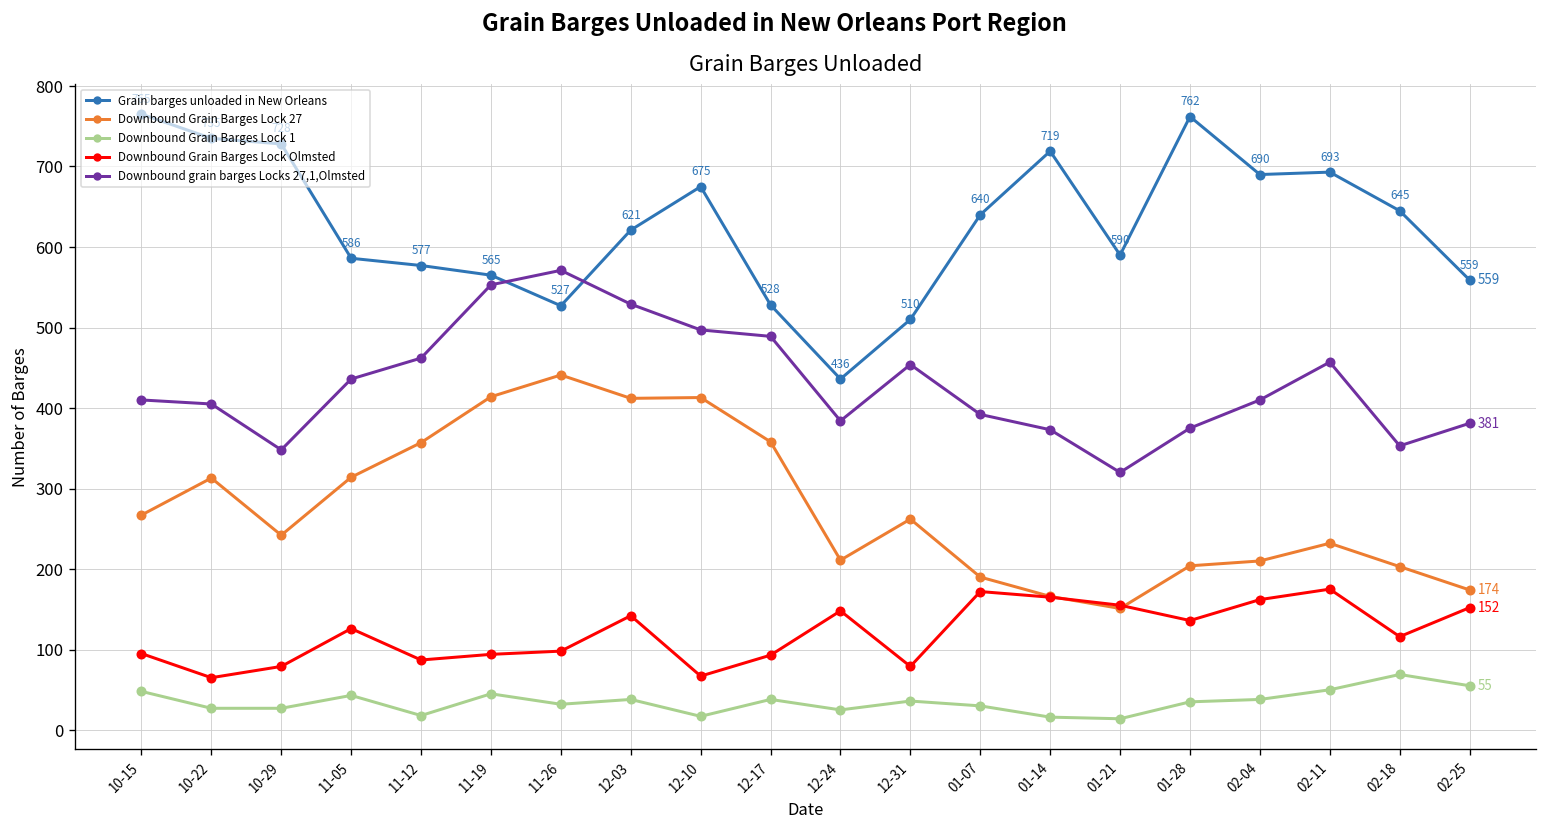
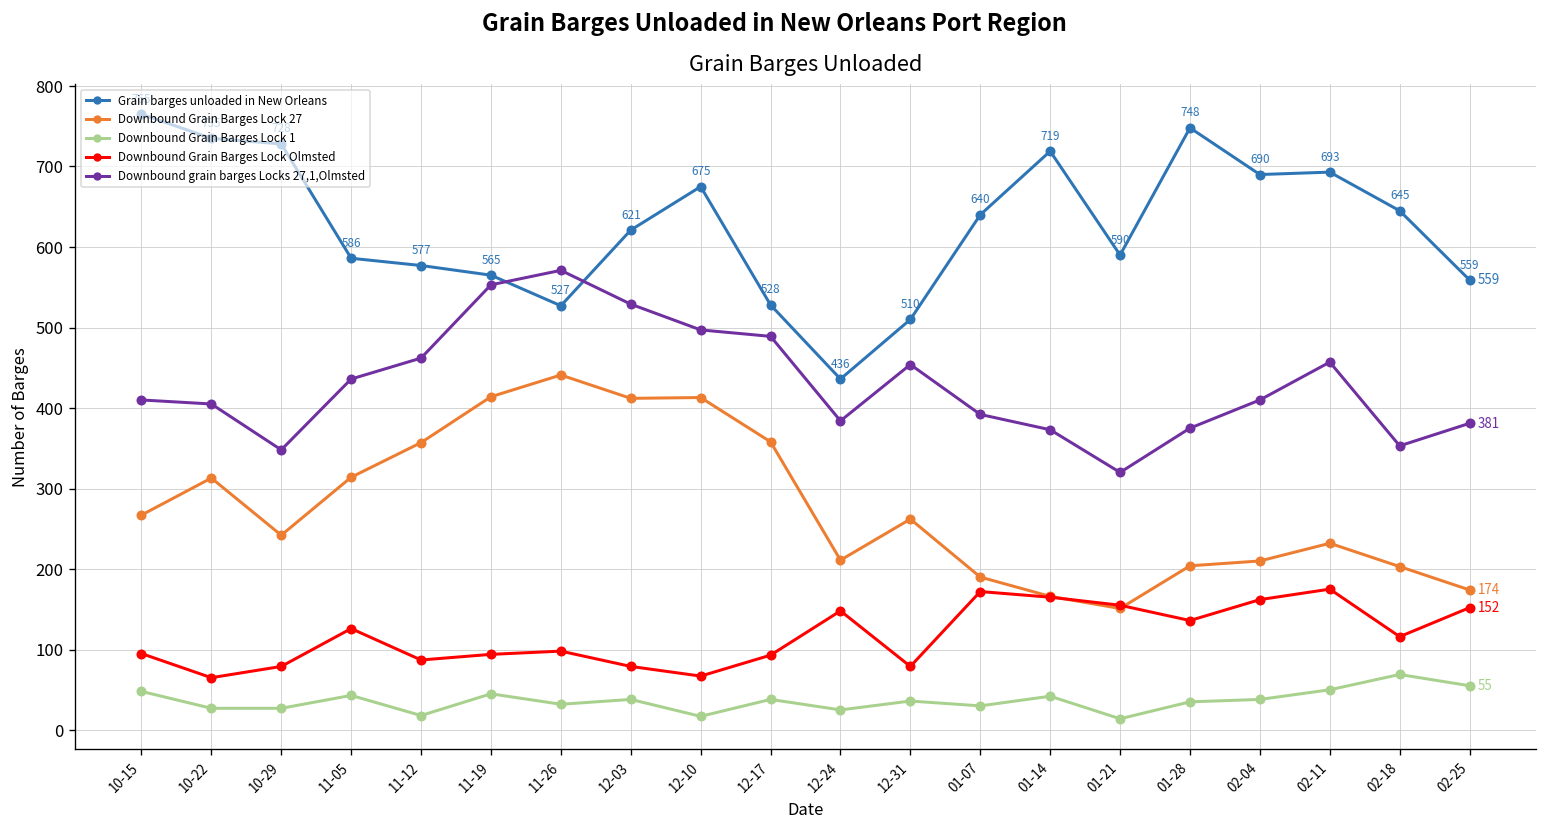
Downbound Grain Barges Lock Olmsted, 12-03: 140 -> 80
Downbound Grain Barges Lock 1, 01-14: 20 -> 40
Grain barges unloaded in New Orleans, 01-28: 762 -> 748
